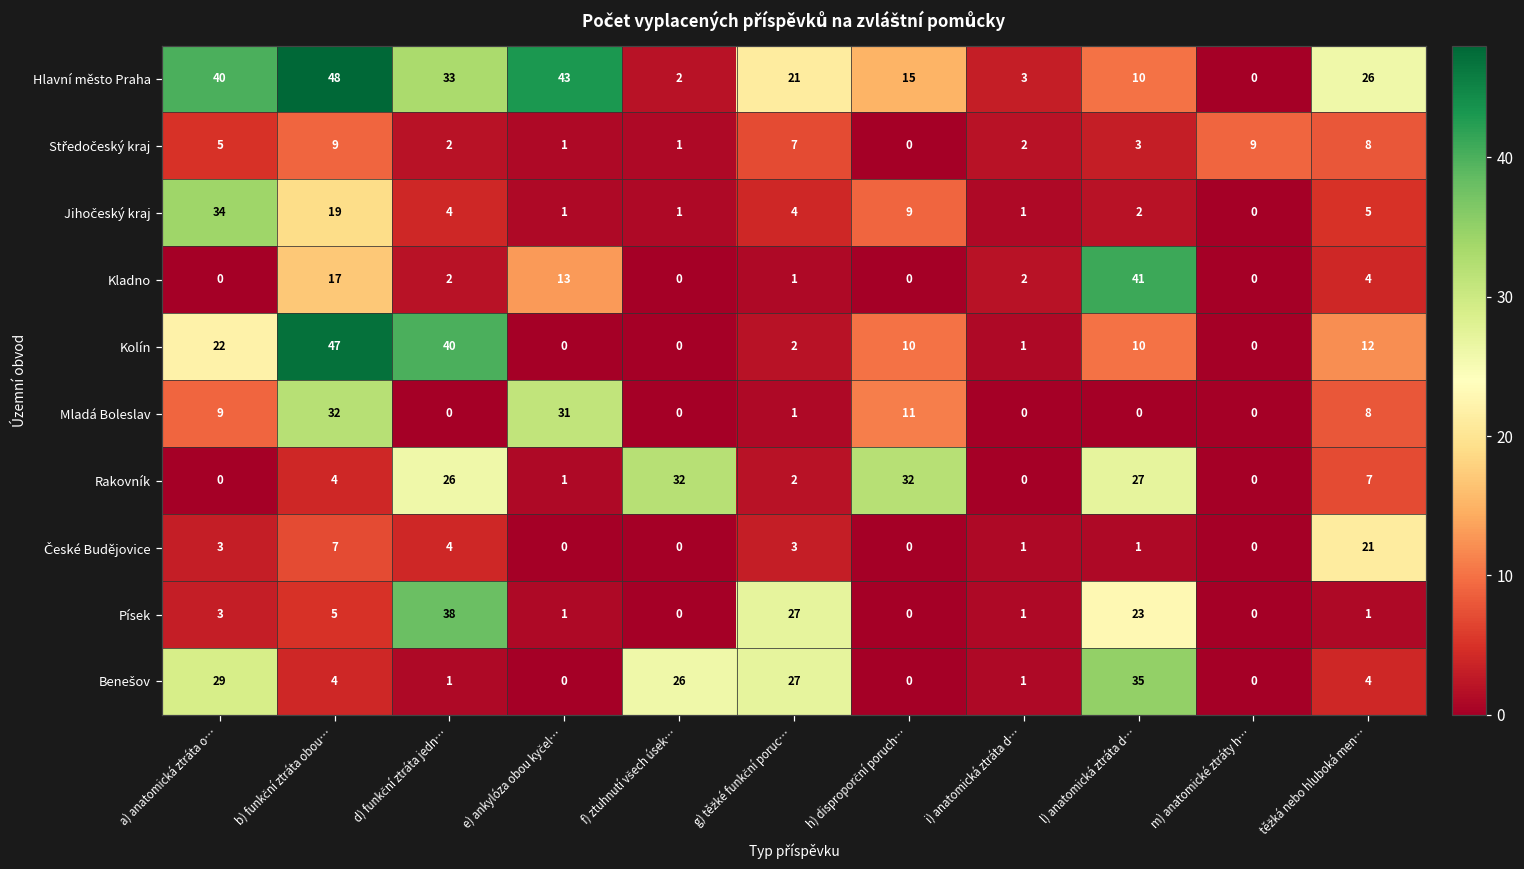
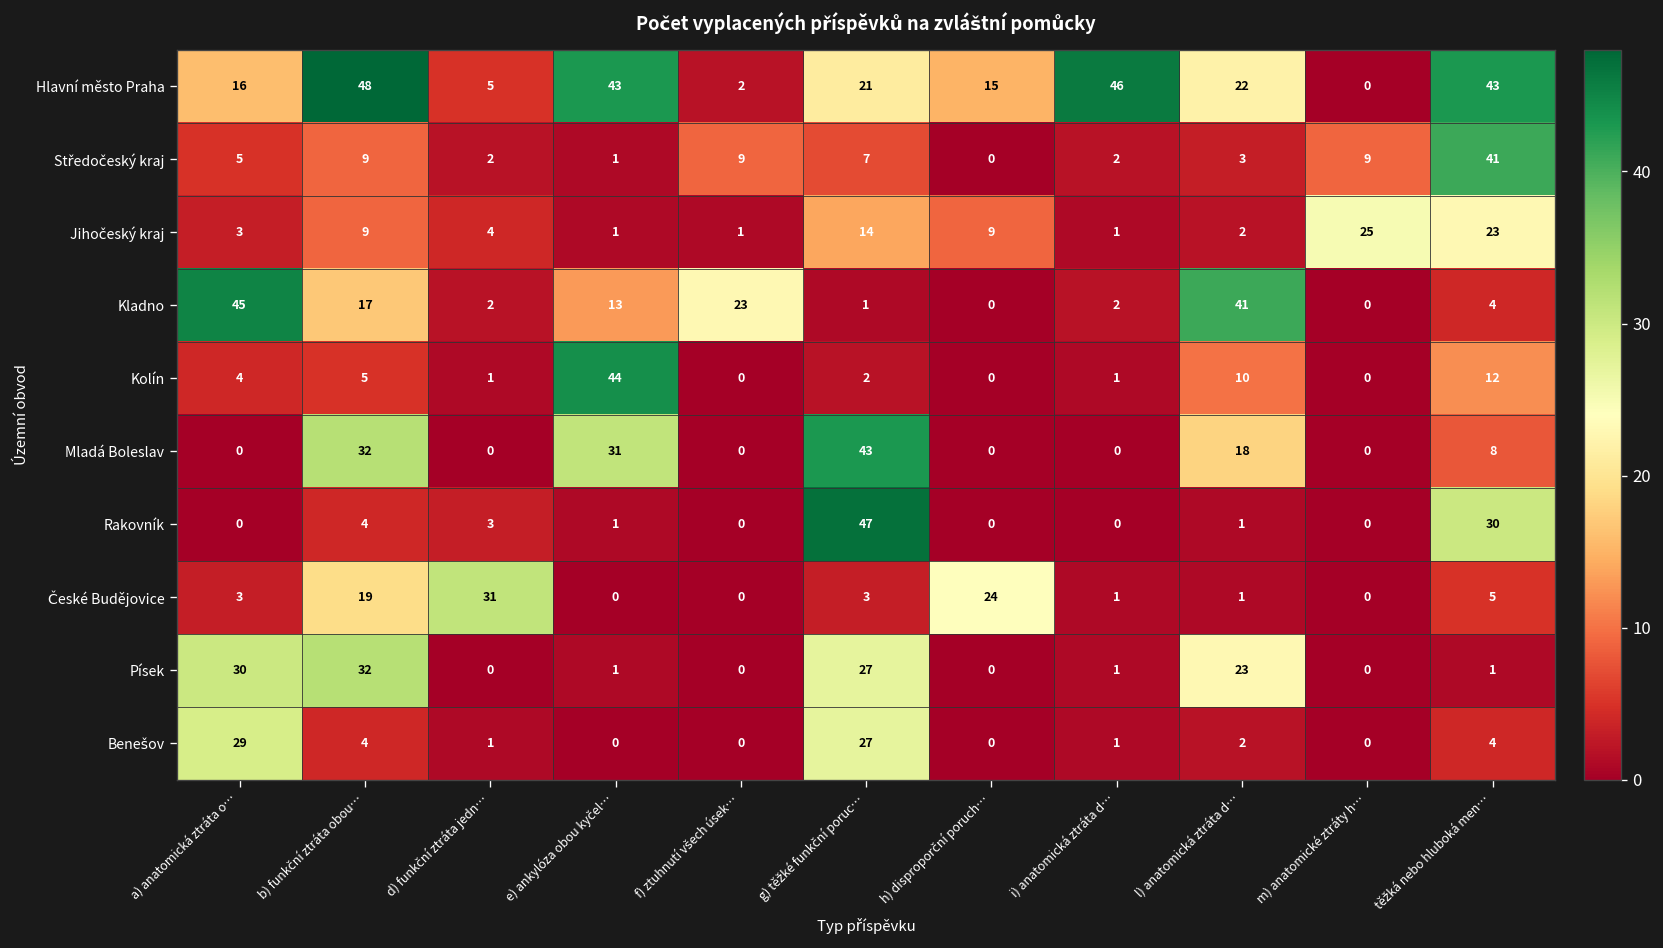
Hlavní město Praha, a) anatomická ztráta o…: 40 -> 16
Hlavní město Praha, d) funkční ztráta jedn…: 33 -> 5
Hlavní město Praha, i) anatomická ztráta d…: 3 -> 46
Hlavní město Praha, l) anatomická ztráta d…: 10 -> 22
Hlavní město Praha, těžká nebo hluboká men…: 26 -> 43
Středočeský kraj, f) ztuhnutí všech úsek…: 1 -> 9
Středočeský kraj, těžká nebo hluboká men…: 8 -> 41
Jihočeský kraj, a) anatomická ztráta o…: 34 -> 3
Jihočeský kraj, b) funkční ztráta obou…: 19 -> 9
Jihočeský kraj, g) těžké funkční poruc…: 4 -> 14
Jihočeský kraj, m) anatomické ztráty h…: 0 -> 25
Jihočeský kraj, těžká nebo hluboká men…: 5 -> 23
Kladno, a) anatomická ztráta o…: 0 -> 45
Kladno, f) ztuhnutí všech úsek…: 0 -> 23
Kolín, a) anatomická ztráta o…: 22 -> 4
Kolín, b) funkční ztráta obou…: 47 -> 5
Kolín, d) funkční ztráta jedn…: 40 -> 1
Kolín, e) ankylóza obou kyčel…: 0 -> 44
Kolín, h) disproporční poruch…: 10 -> 0
Mladá Boleslav, a) anatomická ztráta o…: 9 -> 0
Mladá Boleslav, g) těžké funkční poruc…: 1 -> 43
Mladá Boleslav, h) disproporční poruch…: 11 -> 0
Mladá Boleslav, l) anatomická ztráta d…: 0 -> 18
Rakovník, d) funkční ztráta jedn…: 26 -> 3
Rakovník, f) ztuhnutí všech úsek…: 32 -> 0
Rakovník, g) těžké funkční poruc…: 2 -> 47
Rakovník, h) disproporční poruch…: 32 -> 0
Rakovník, l) anatomická ztráta d…: 27 -> 1
Rakovník, těžká nebo hluboká men…: 7 -> 30
České Budějovice, b) funkční ztráta obou…: 7 -> 19
České Budějovice, d) funkční ztráta jedn…: 4 -> 31
České Budějovice, h) disproporční poruch…: 0 -> 24
České Budějovice, těžká nebo hluboká men…: 21 -> 5
Písek, a) anatomická ztráta o…: 3 -> 30
Písek, b) funkční ztráta obou…: 5 -> 32
Písek, d) funkční ztráta jedn…: 38 -> 0
Benešov, f) ztuhnutí všech úsek…: 26 -> 0
Benešov, l) anatomická ztráta d…: 35 -> 2
